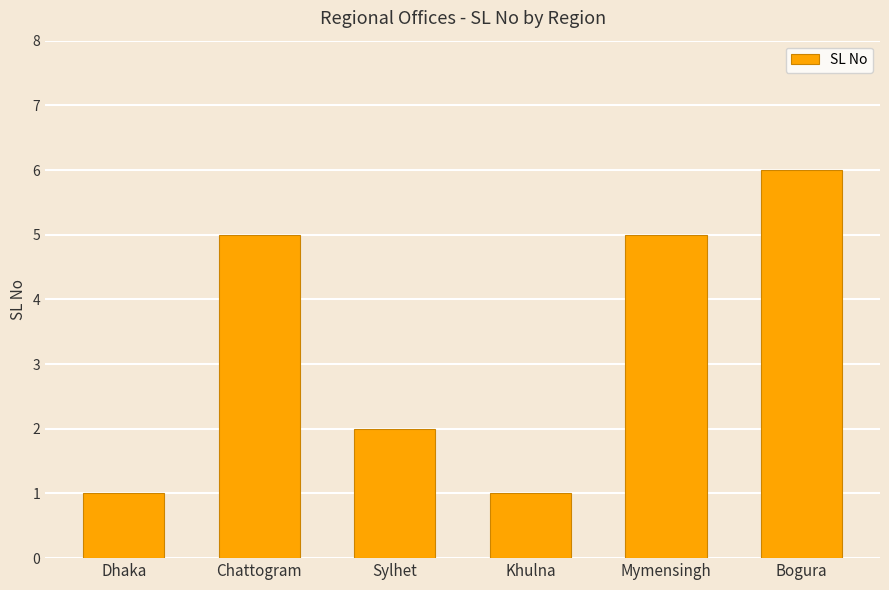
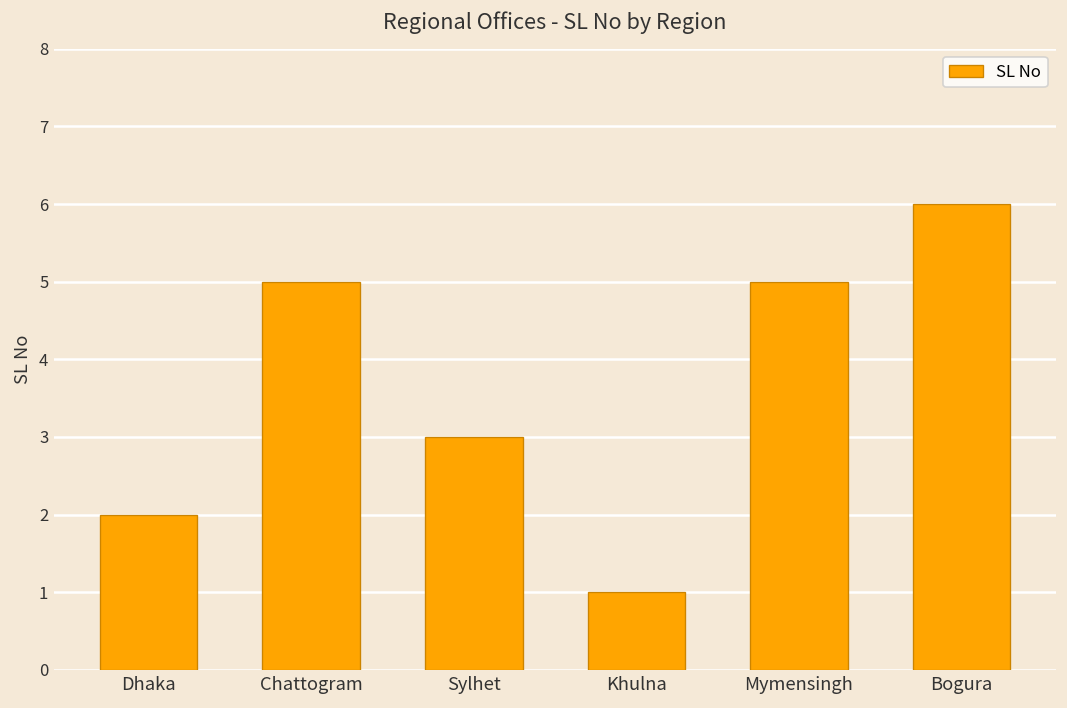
Dhaka: 1 -> 2
Sylhet: 2 -> 3
